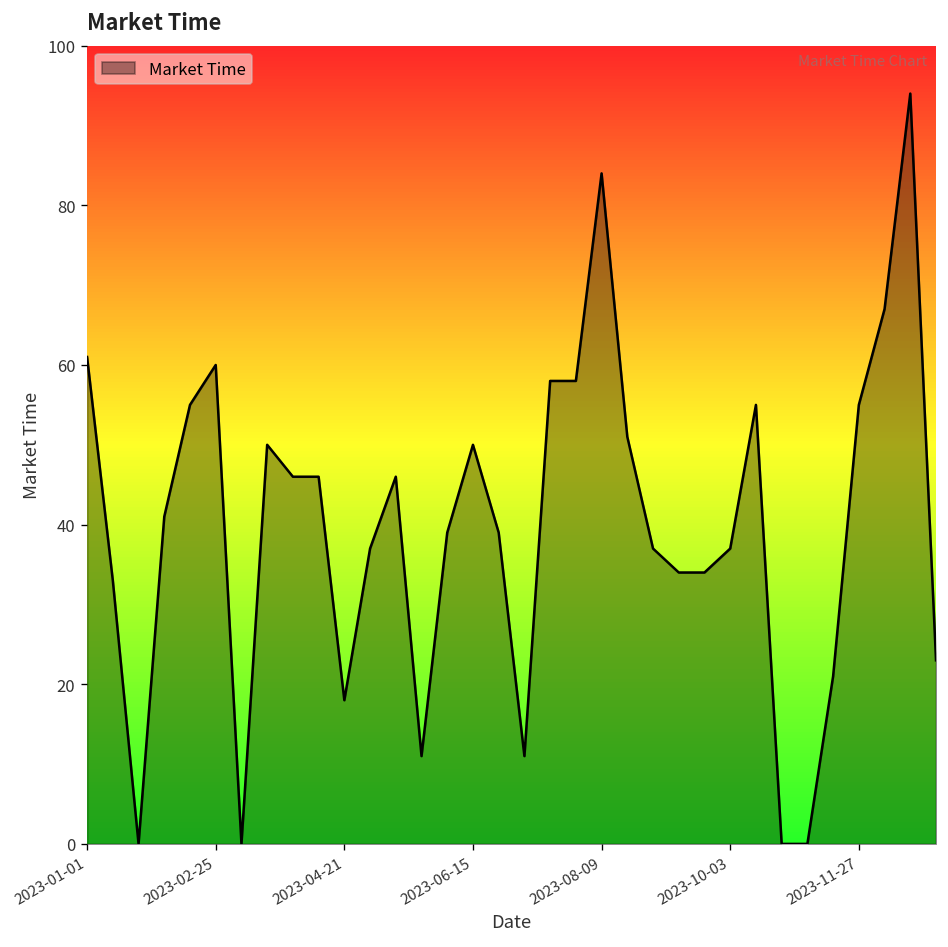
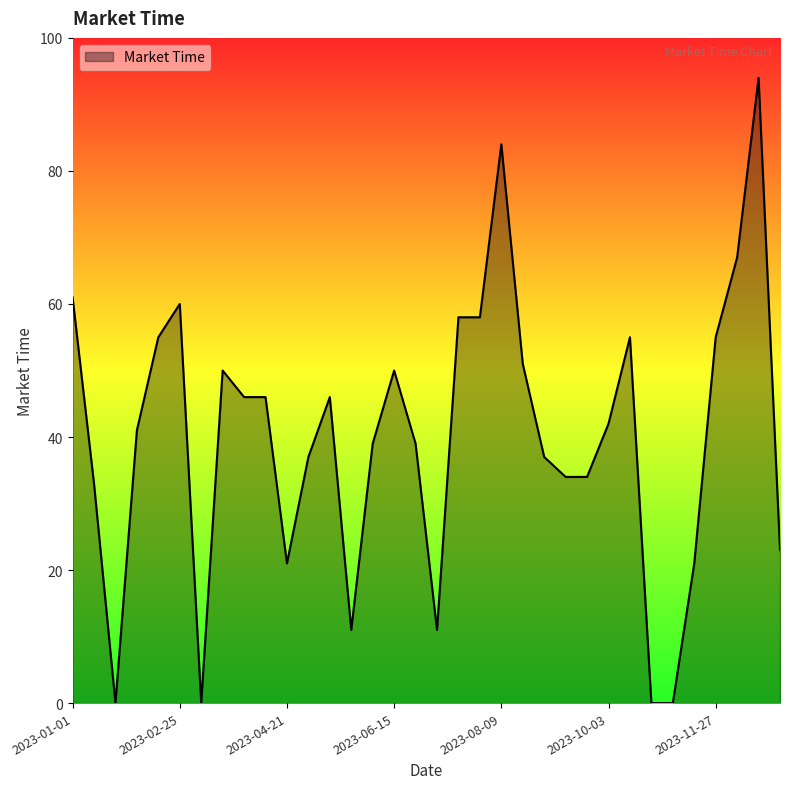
2023-04-21: 18 -> 21
2023-10-03: 37 -> 42
